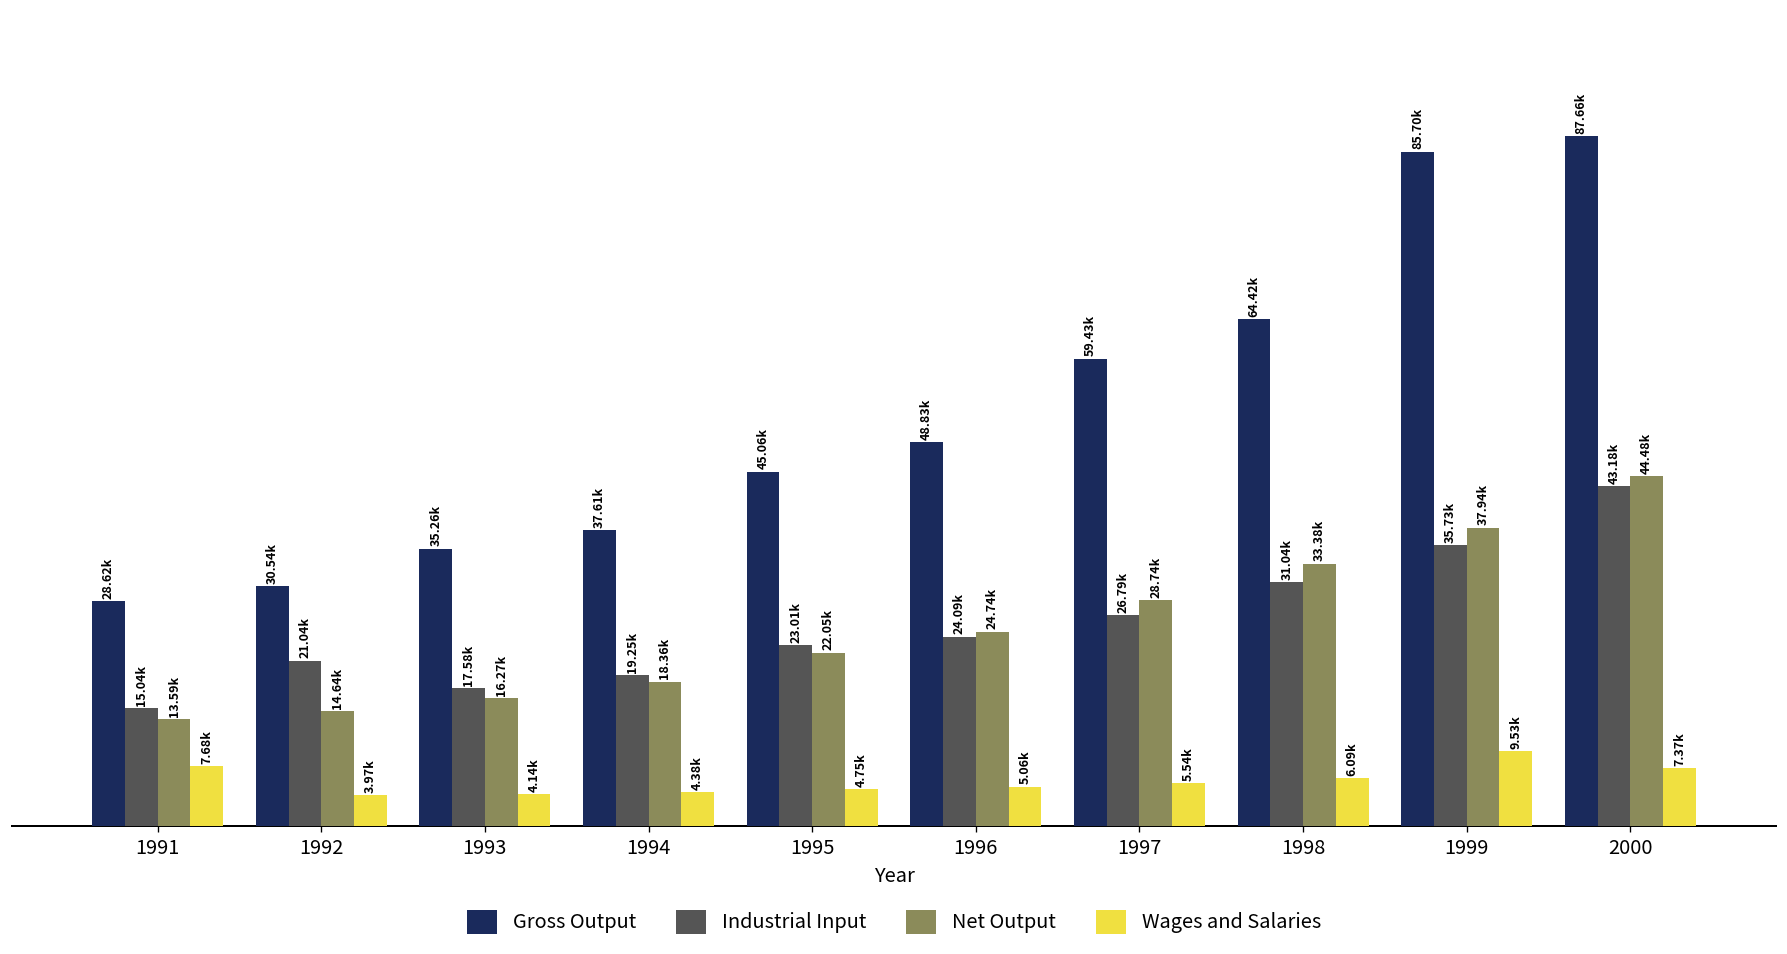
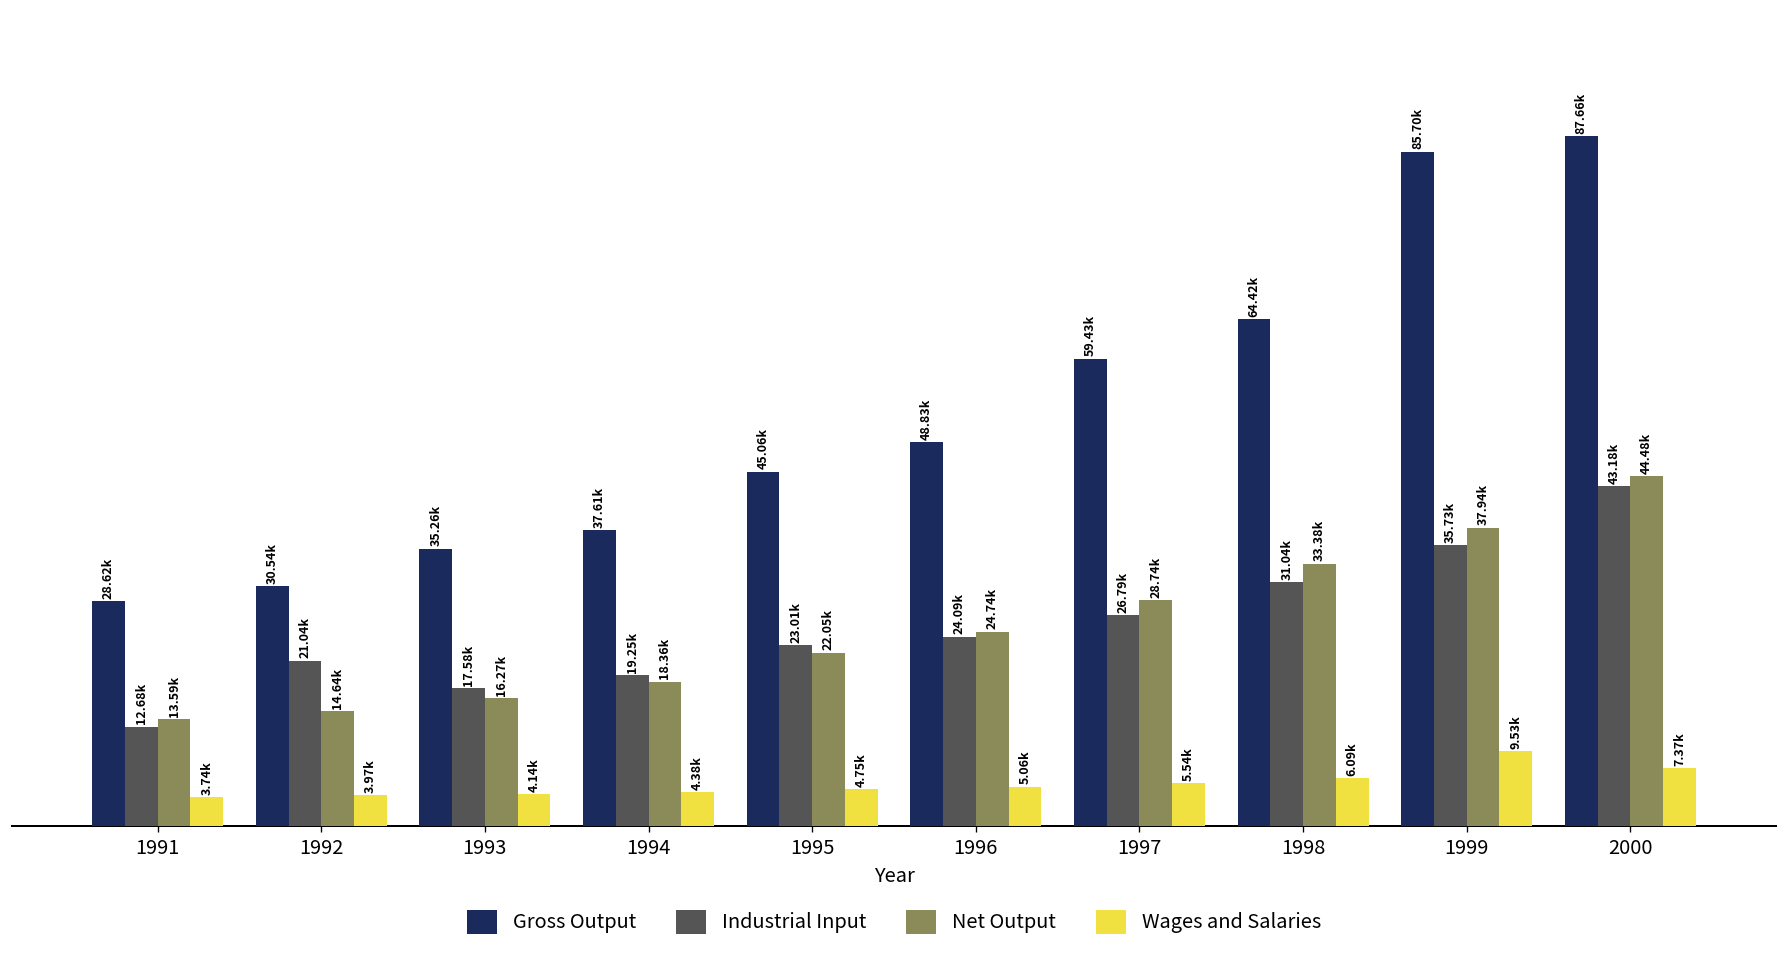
Industrial Input, 1991: 15.04k -> 12.68k
Wages and Salaries, 1991: 7.68k -> 3.74k
